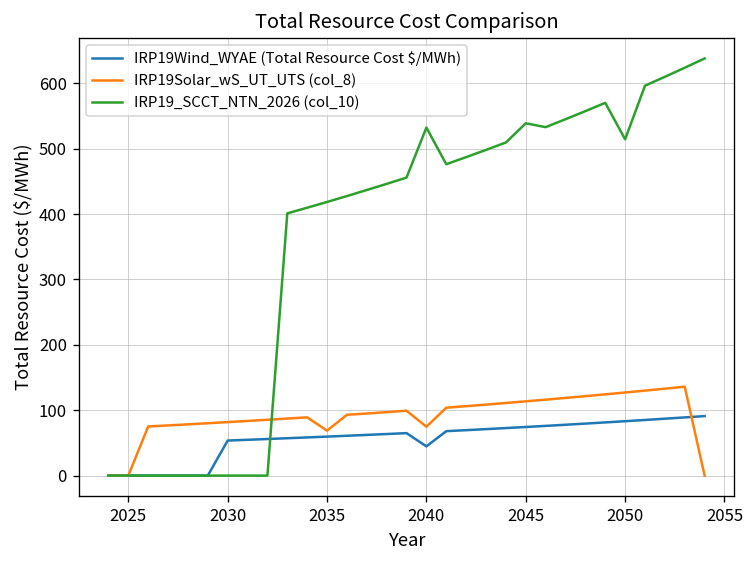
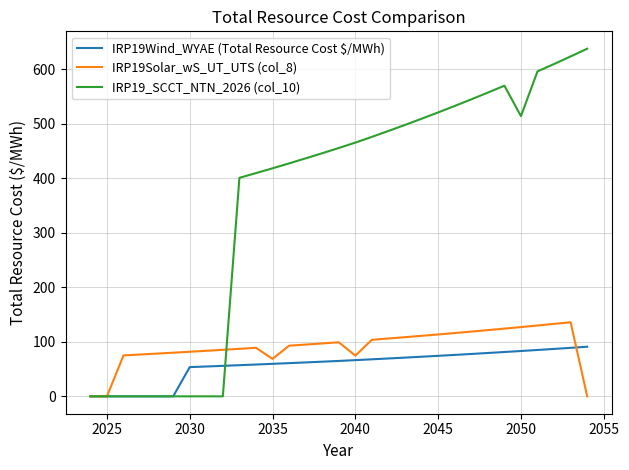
IRP19Wind_WYAE (Total Resource Cost $/MWh), 2040: 40 -> 70
IRP19_SCCT_NTN_2026 (col_10), 2040: 530 -> 470
IRP19_SCCT_NTN_2026 (col_10), 2045: 540 -> 520
